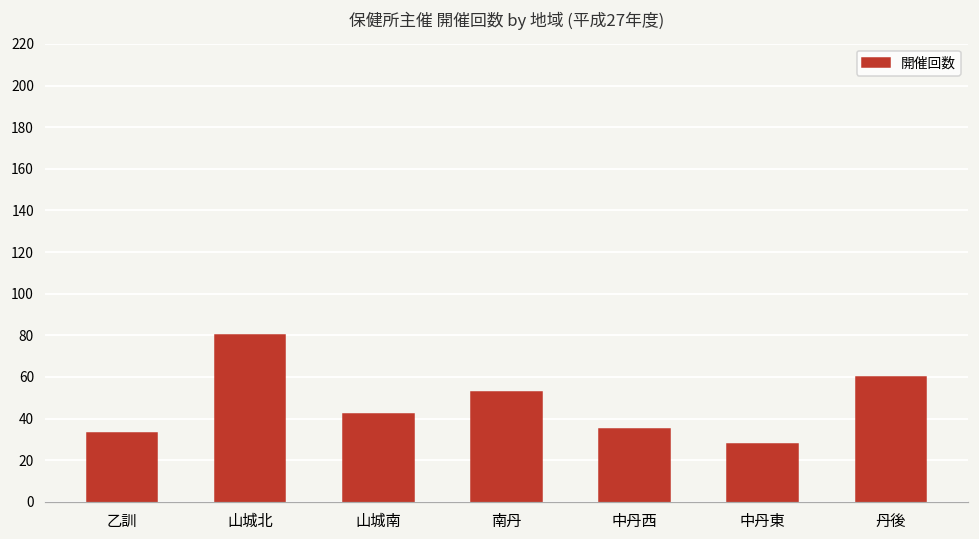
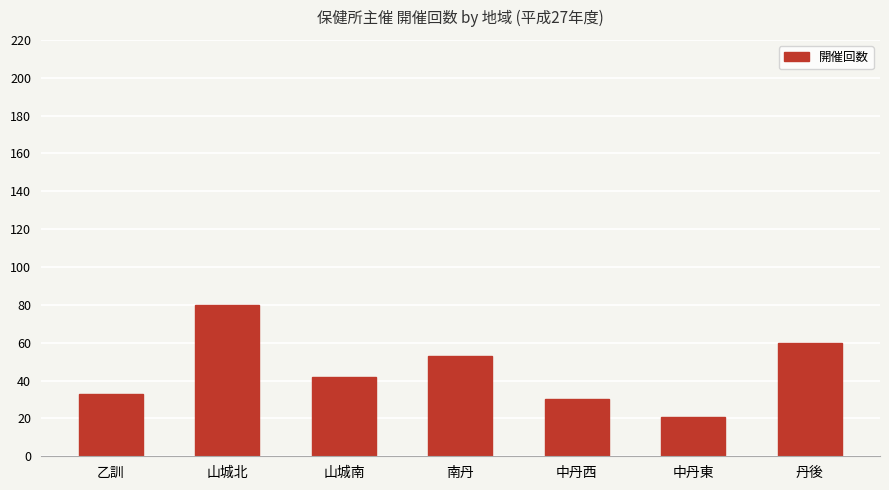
中丹西: 35 -> 30
中丹東: 28 -> 21
